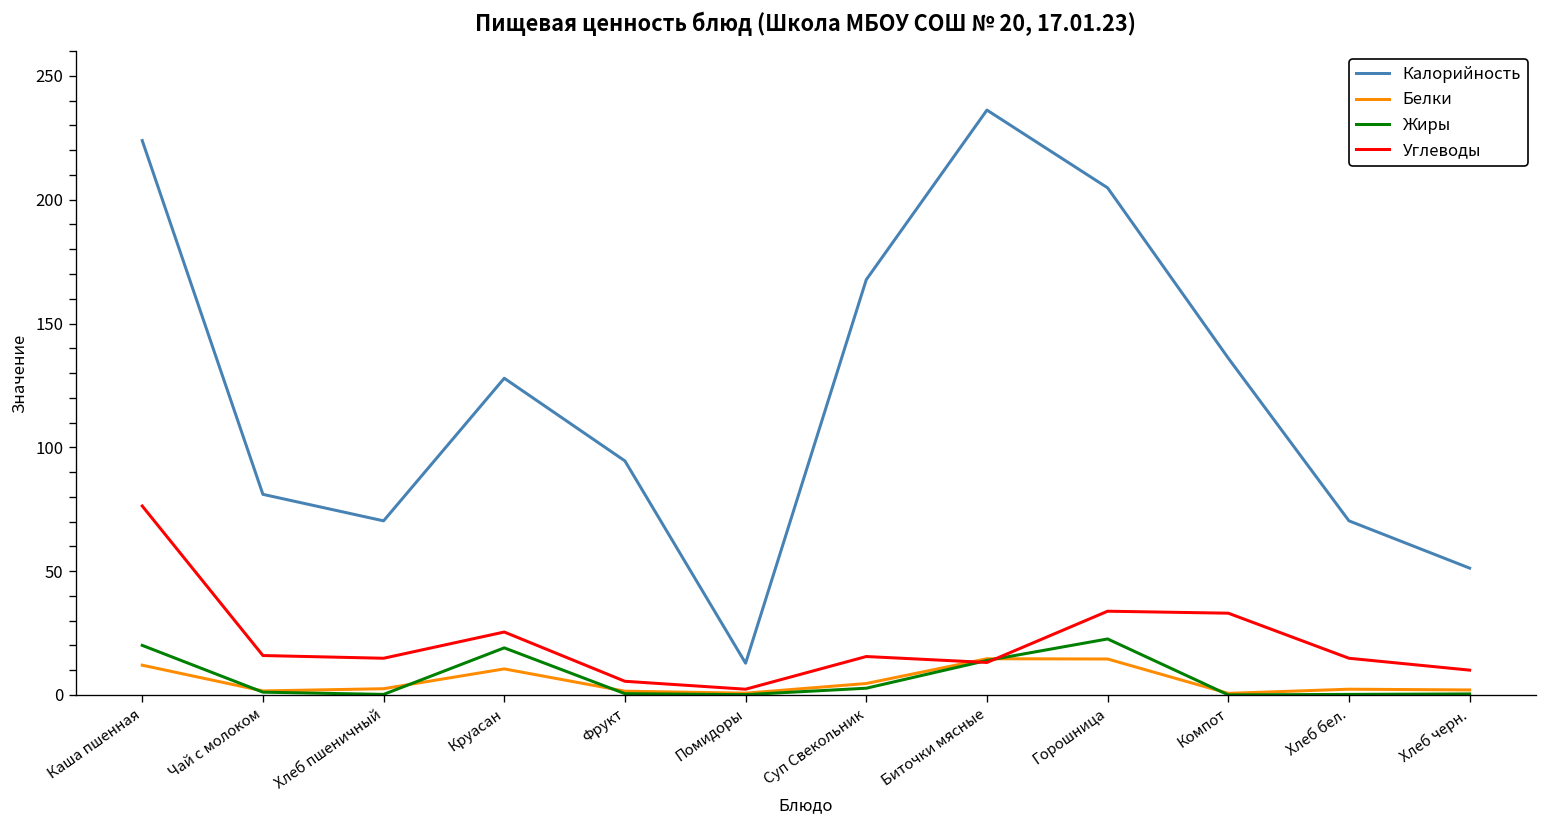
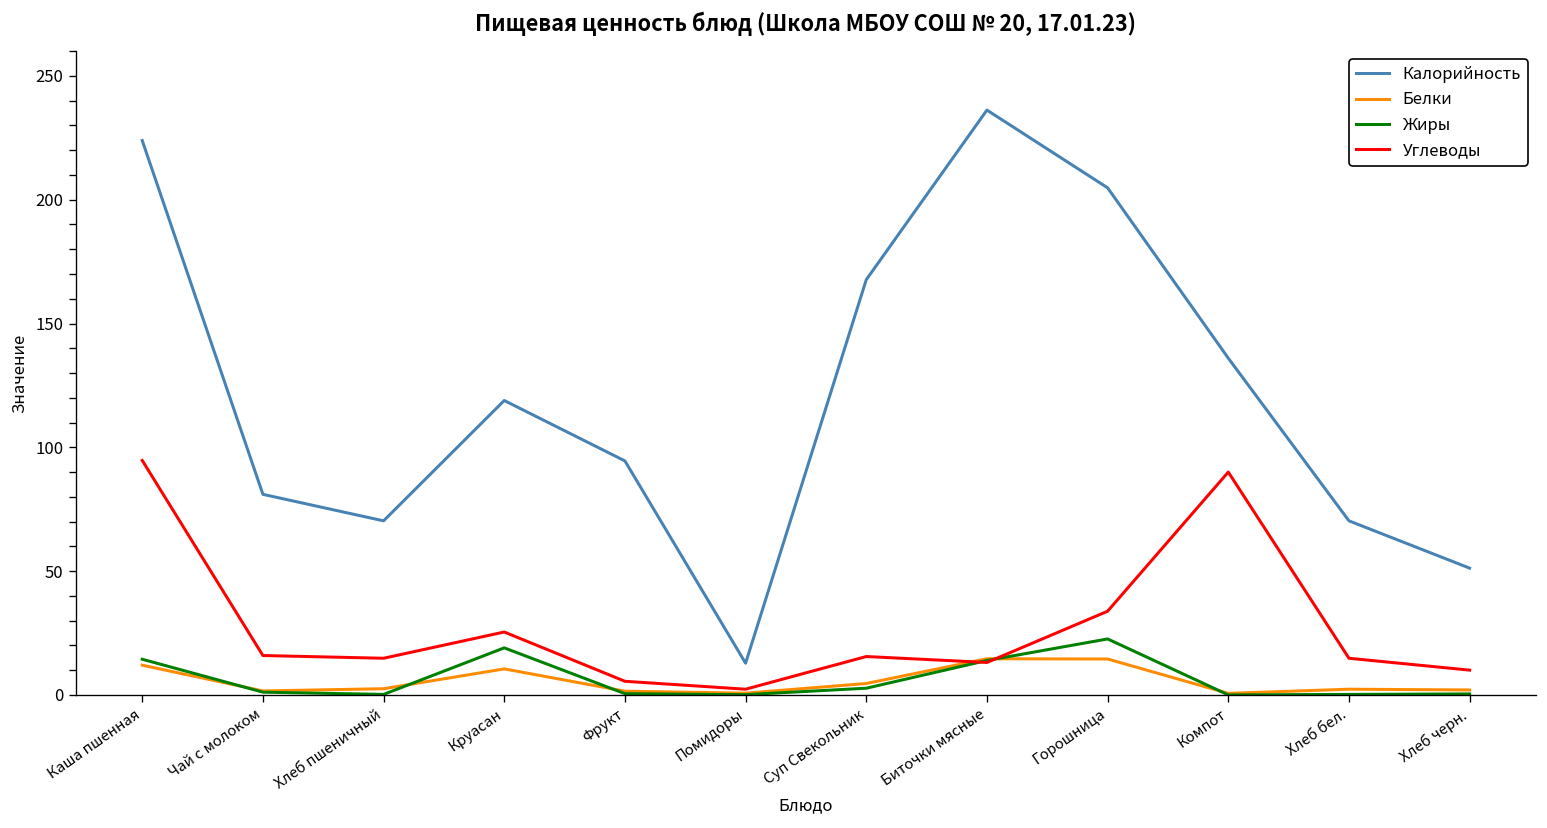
Жиры, Каша пшенная: 20 -> 14
Углеводы, Каша пшенная: 76 -> 95
Калорийность, Круасан: 128 -> 119
Углеводы, Компот: 33 -> 90
